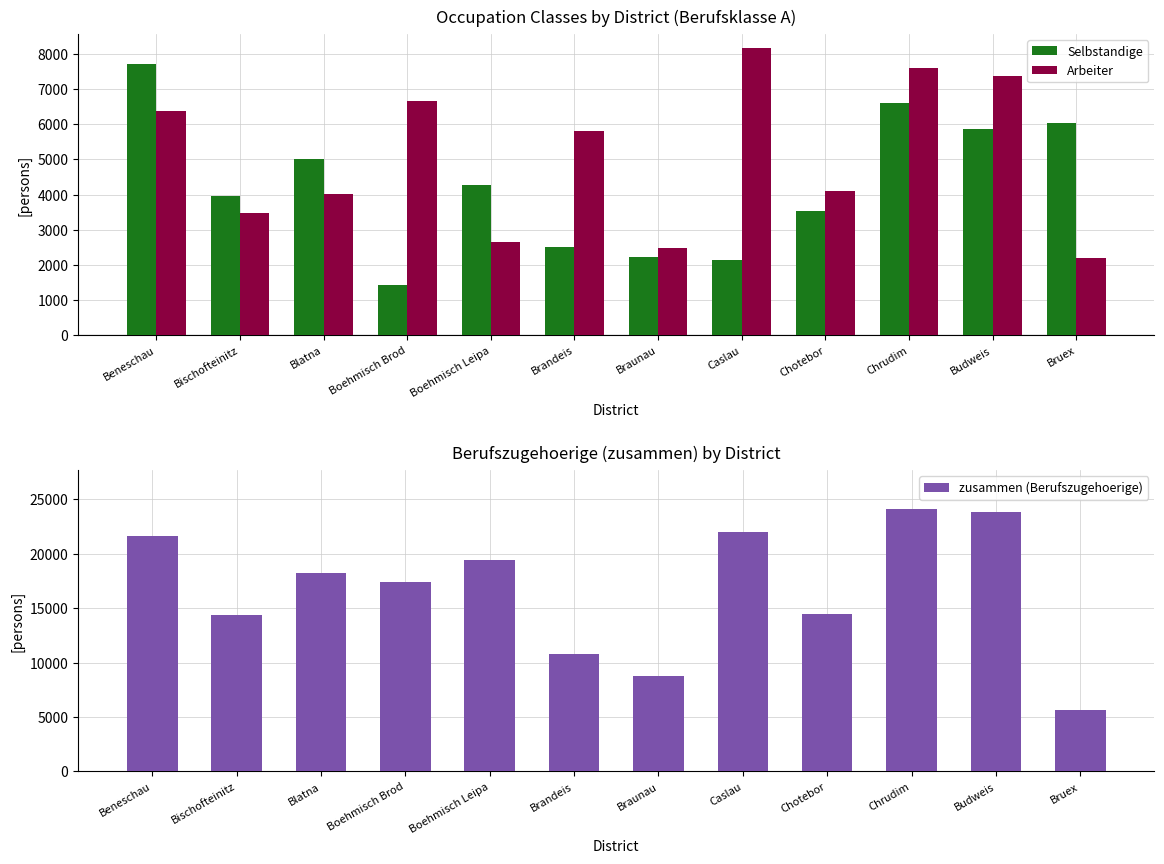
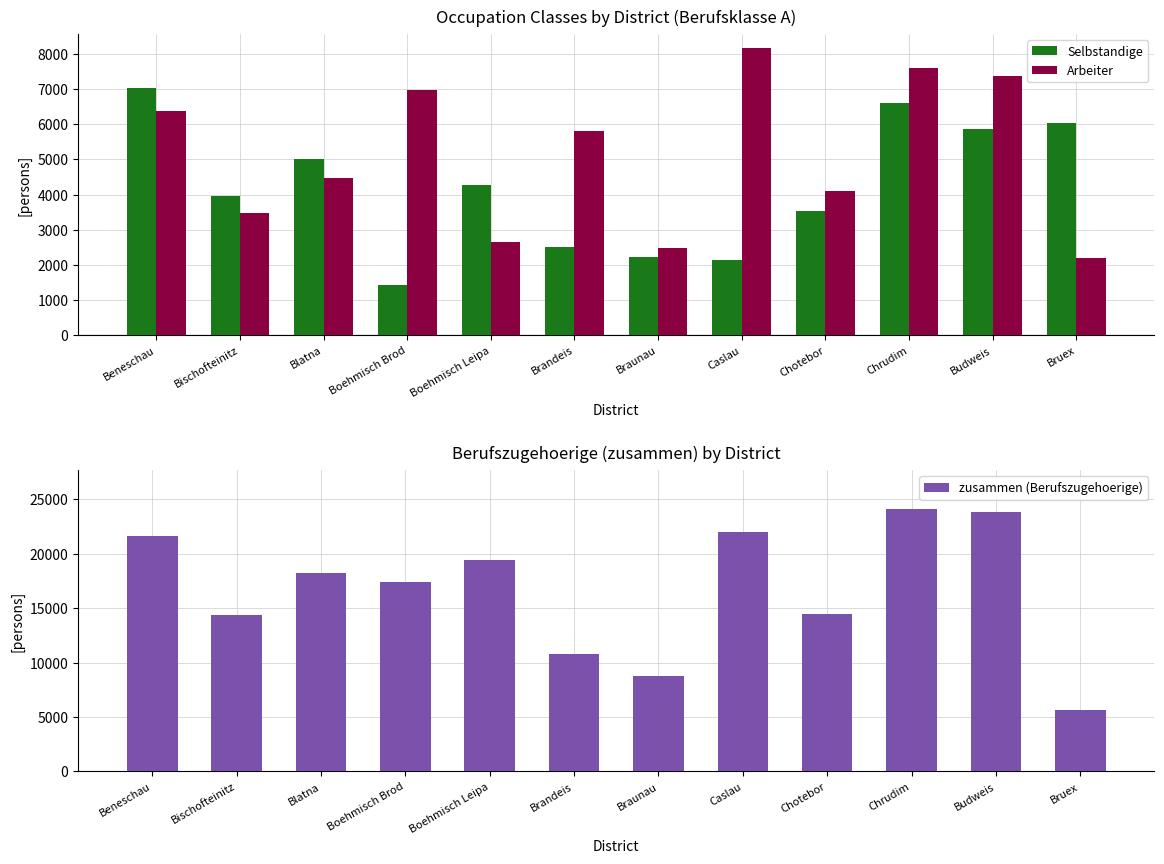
Occupation Classes by District (Berufsklasse A), Selbstandige, Beneschau: 7700 -> 7000
Occupation Classes by District (Berufsklasse A), Arbeiter, Blatna: 4000 -> 4500
Occupation Classes by District (Berufsklasse A), Arbeiter, Boehmisch Brod: 6700 -> 7000
